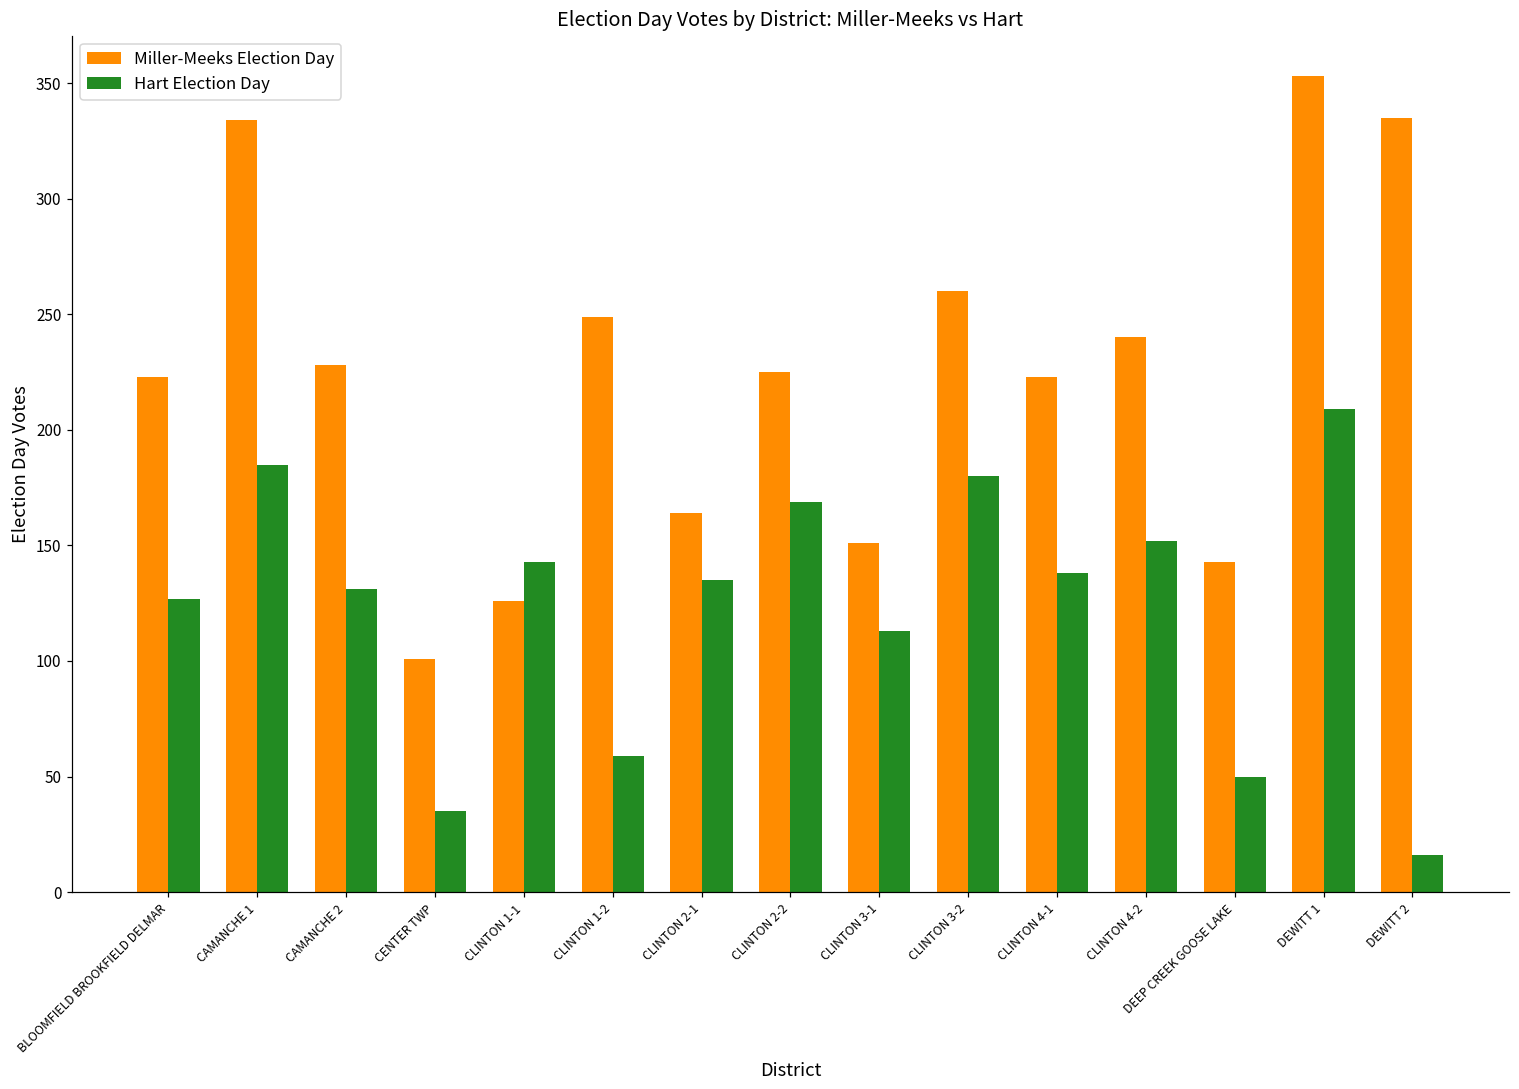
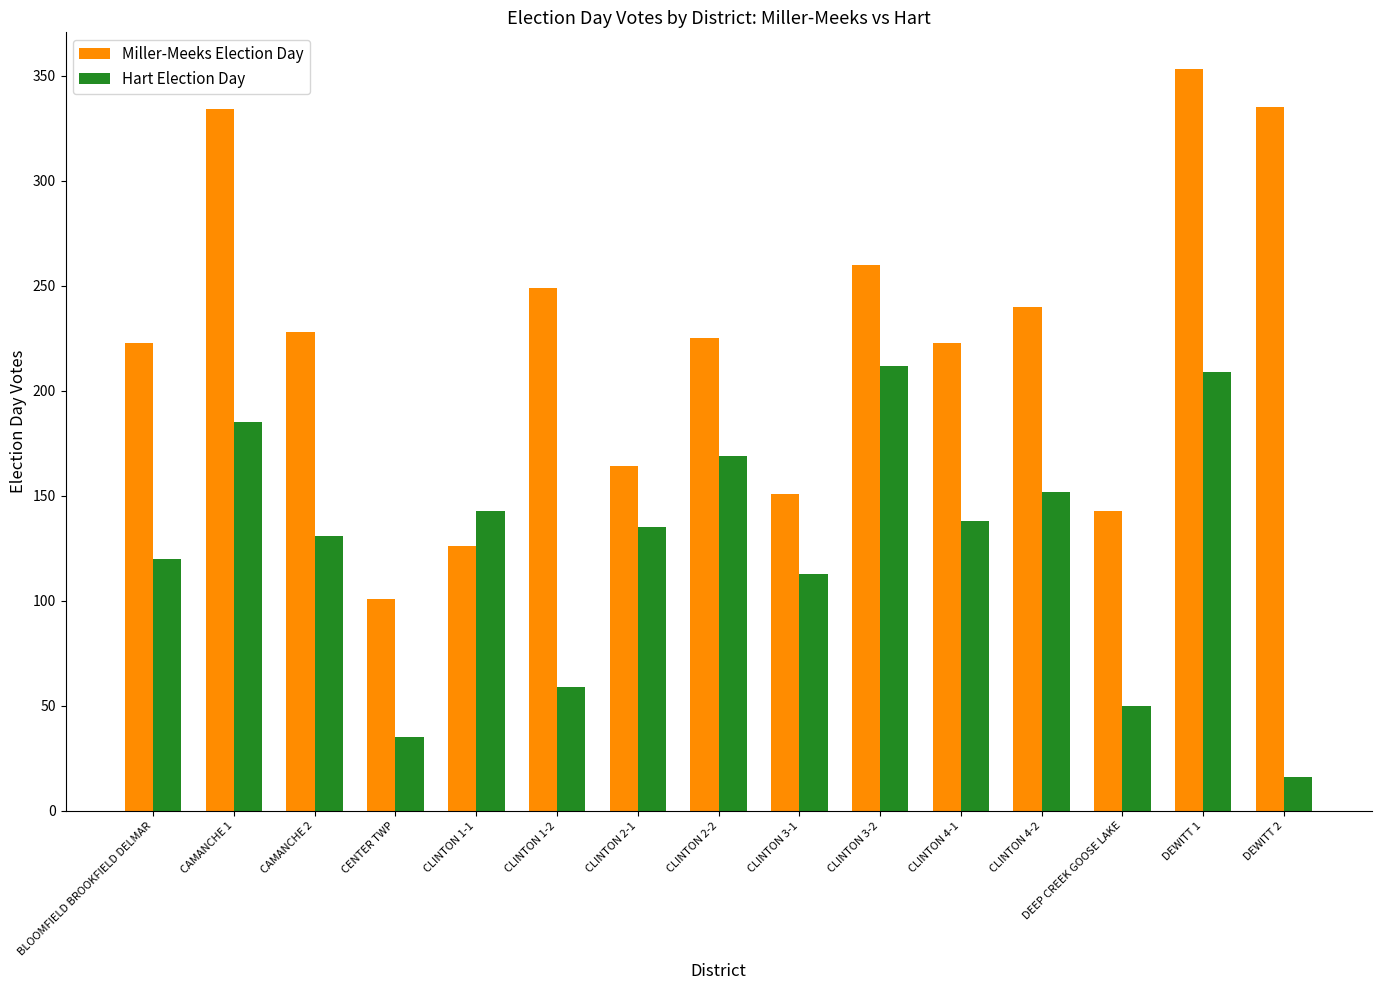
Hart Election Day, BLOOMFIELD BROOKFIELD DELMAR: 127 -> 120
Hart Election Day, CLINTON 3-2: 180 -> 212
